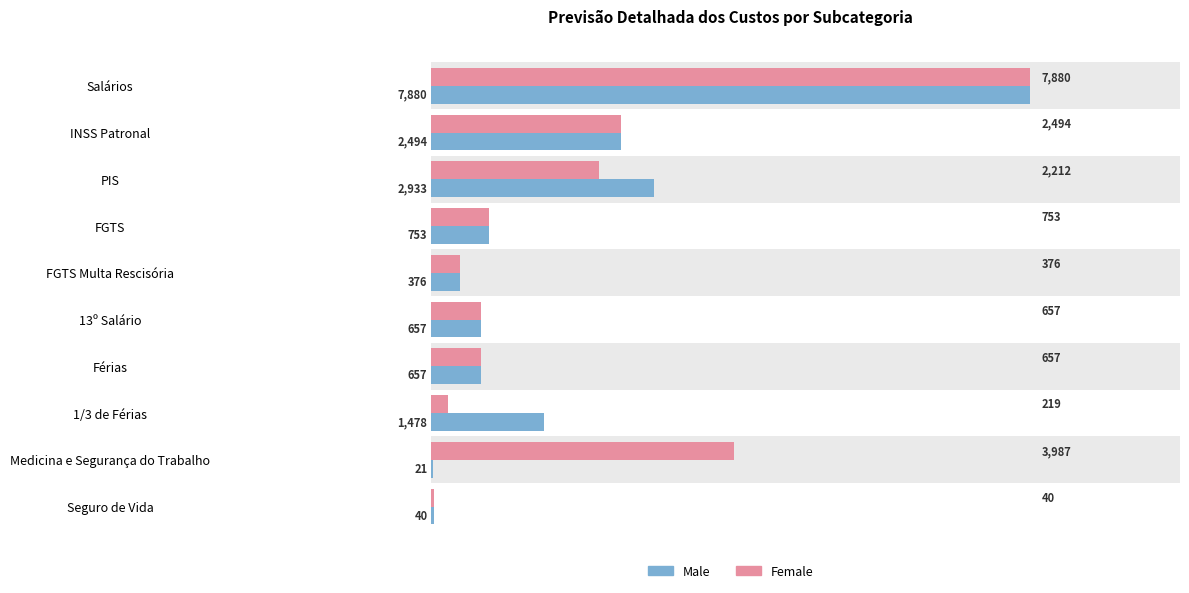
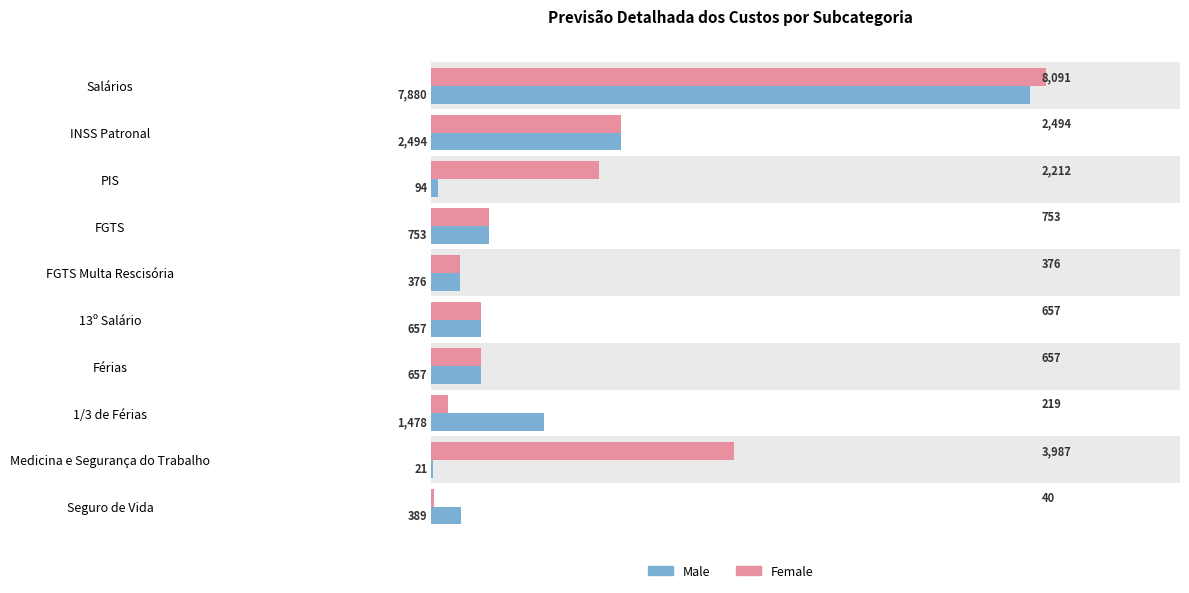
Female, Salários: 7,880 -> 8,091
Male, PIS: 2,933 -> 94
Male, Seguro de Vida: 40 -> 389
